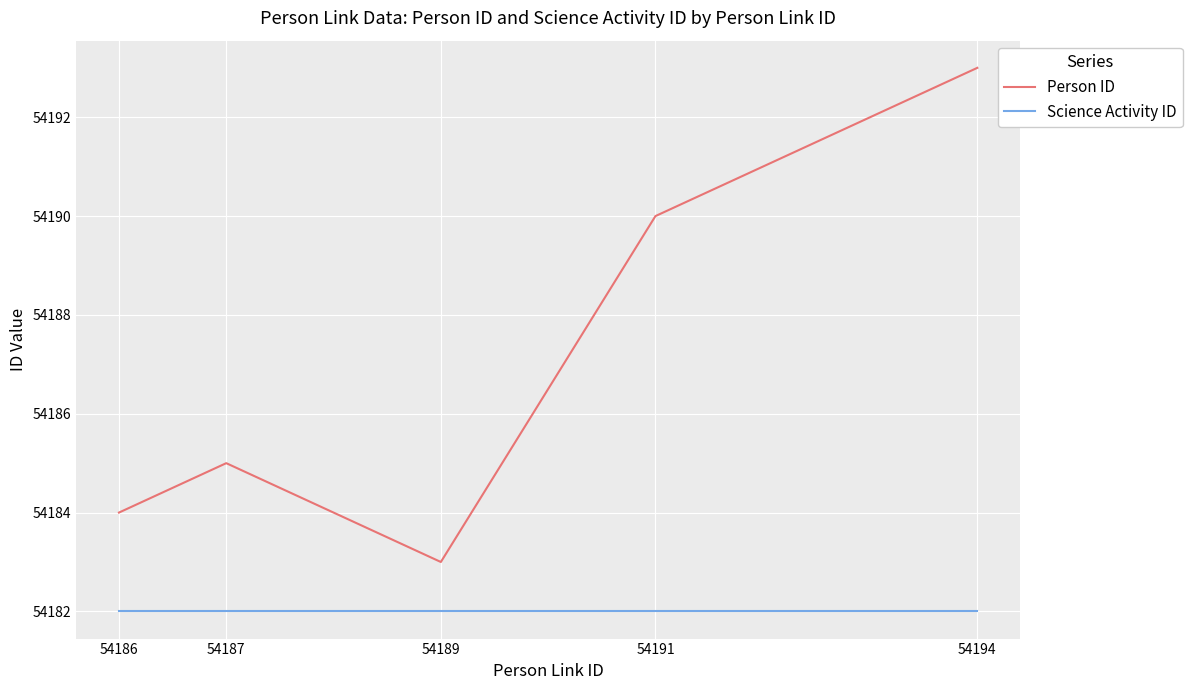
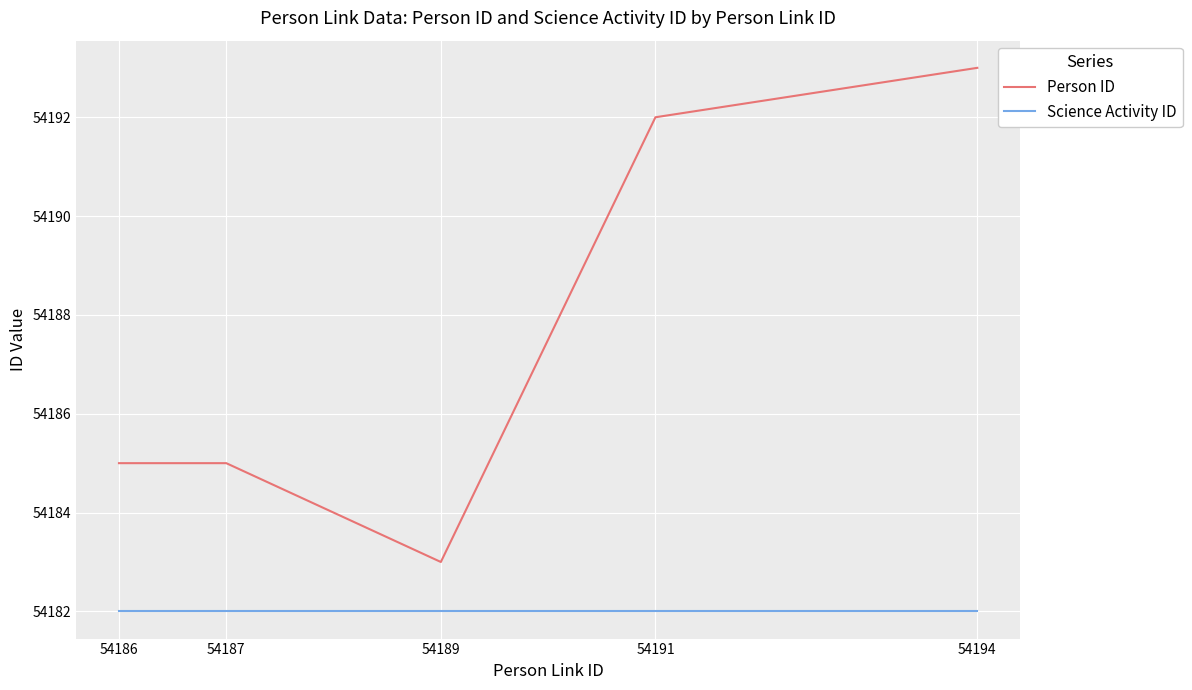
Person ID, 54186: 54184 -> 54185
Person ID, 54191: 54190 -> 54192
